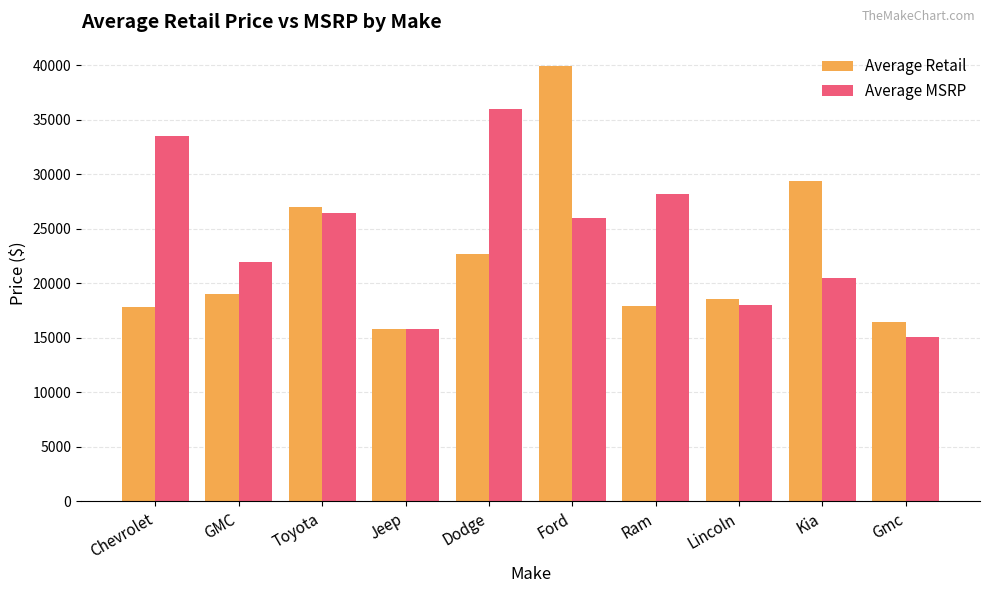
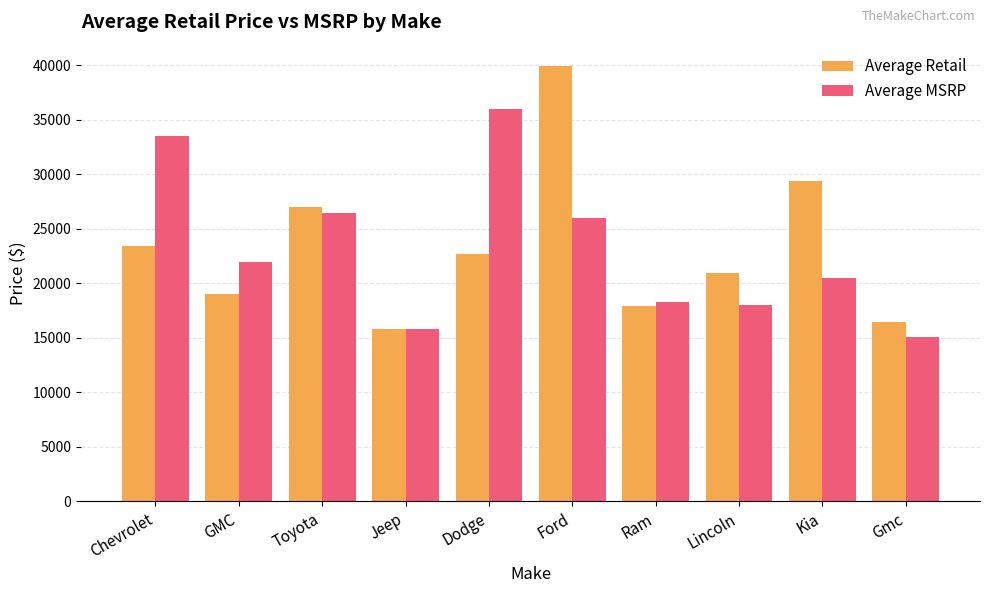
Average Retail, Chevrolet: 17800 -> 23500
Average MSRP, Ram: 28200 -> 18300
Average Retail, Lincoln: 18600 -> 21000
